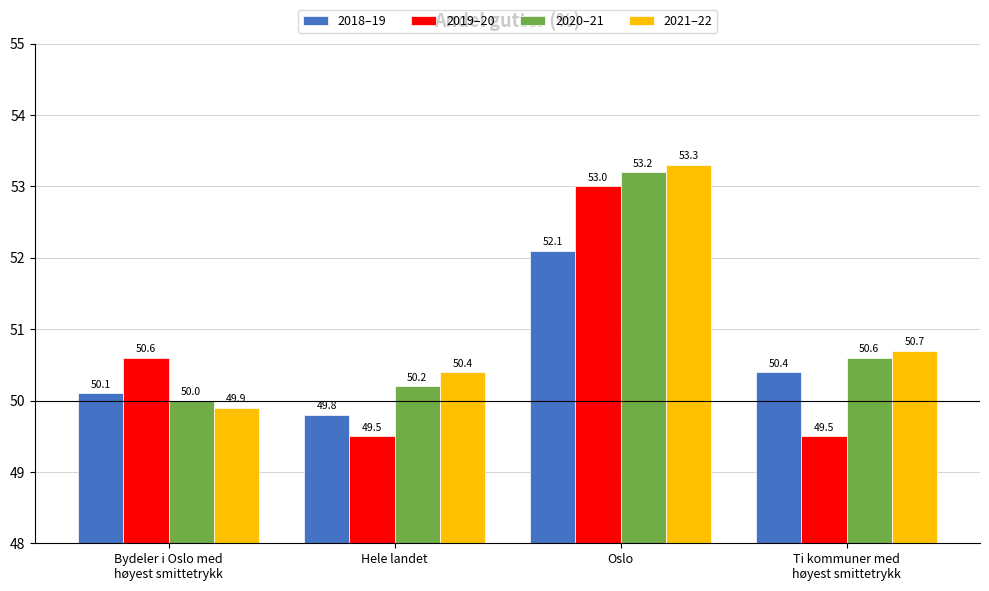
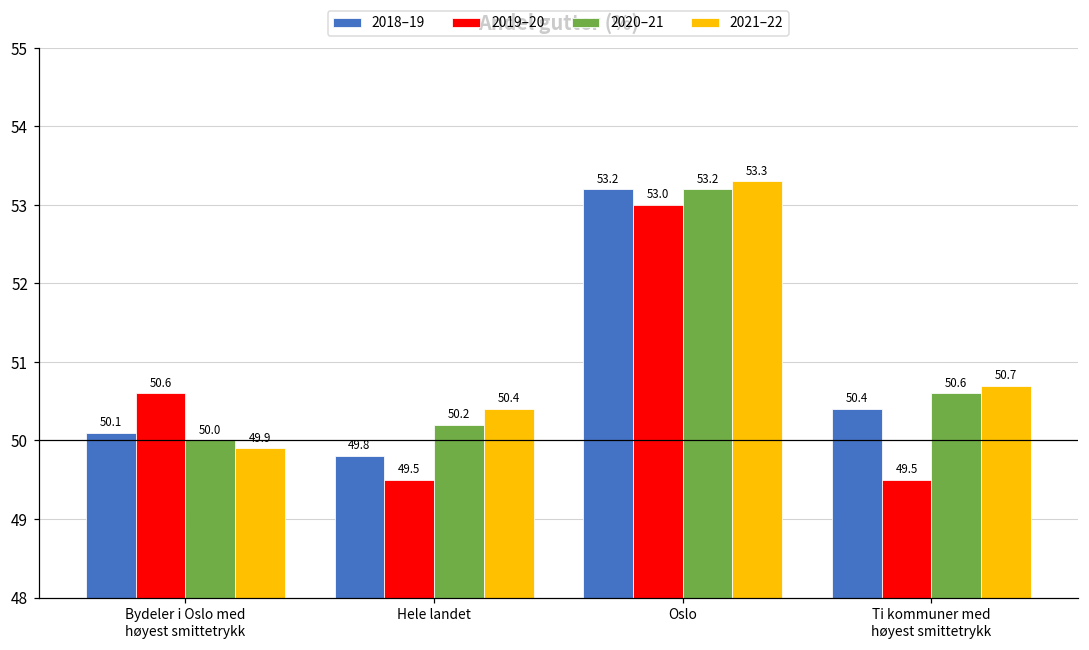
2018–19, Oslo: 52.1 -> 53.2
